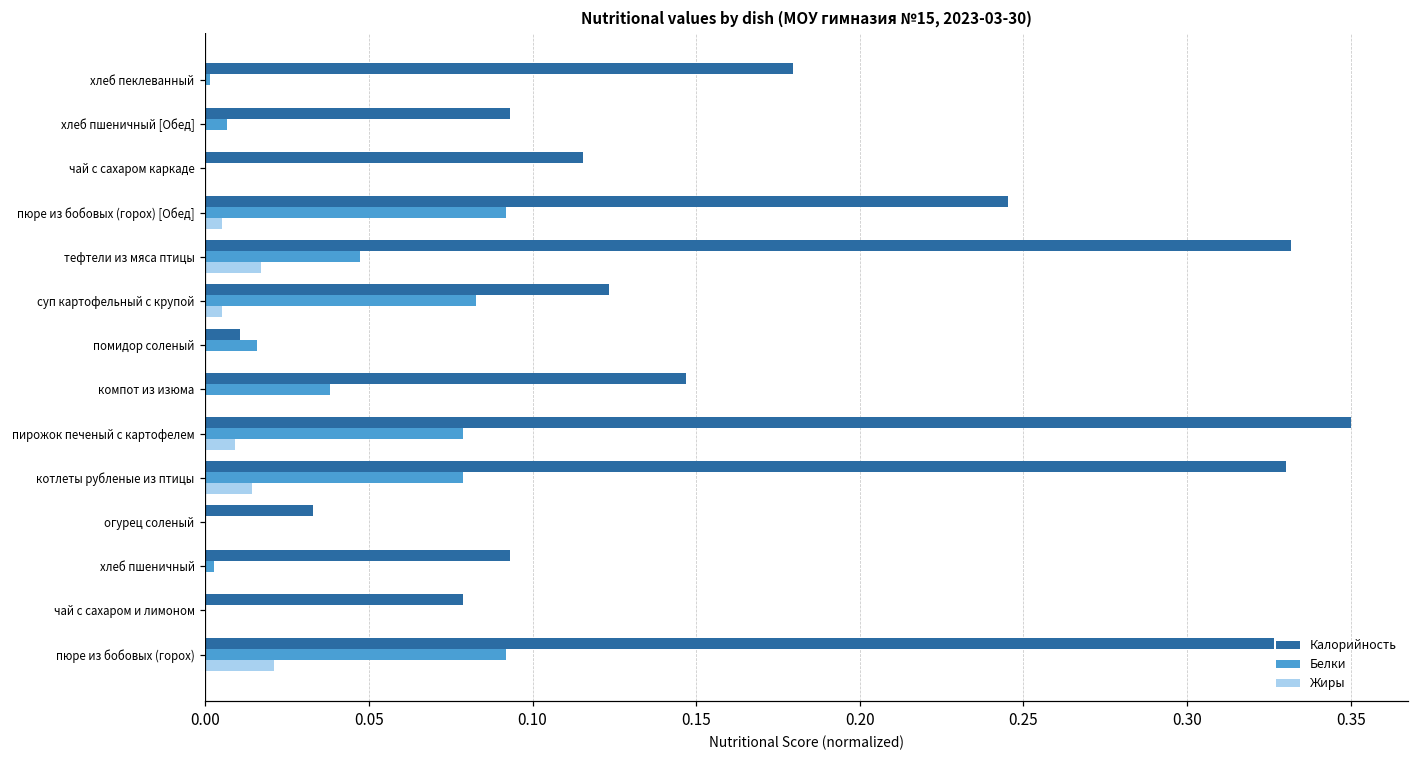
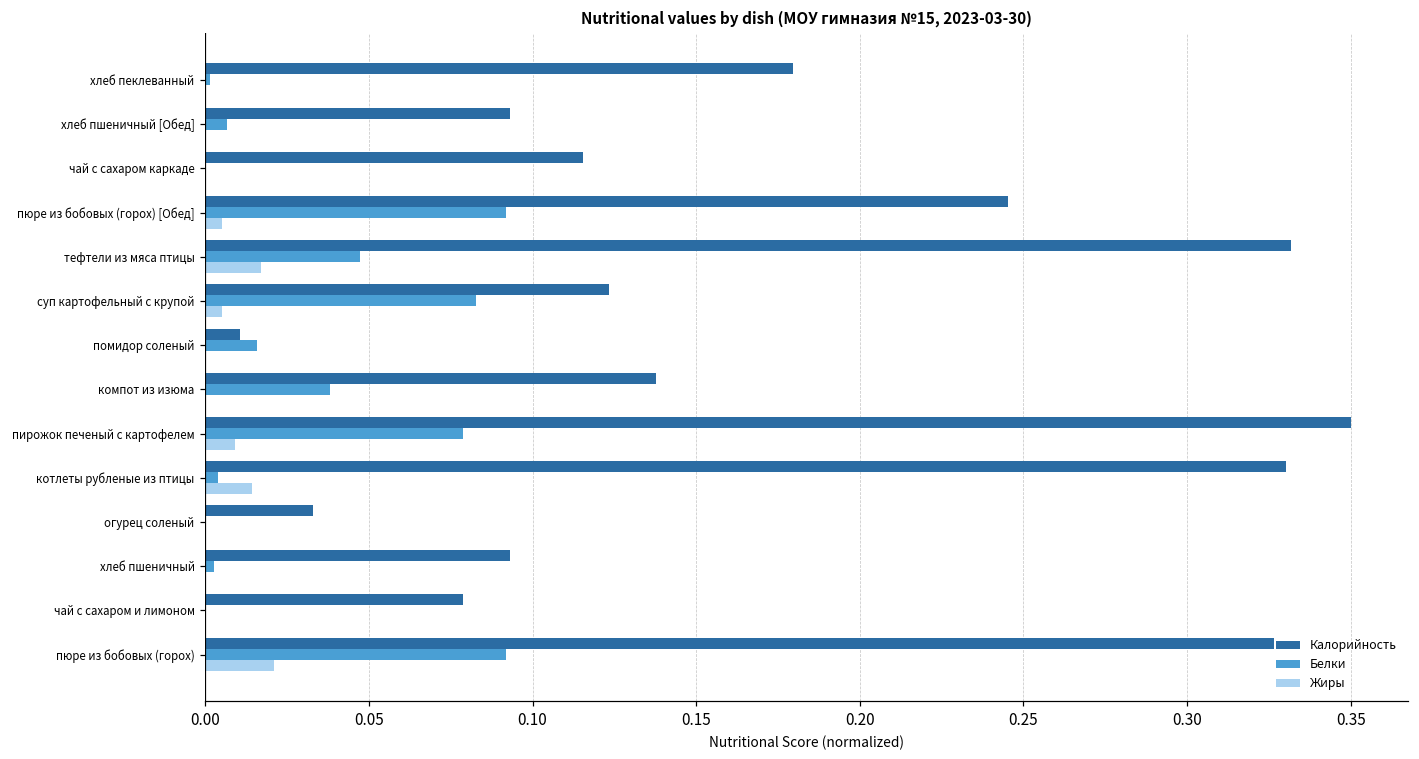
Калорийность, компот из изюма: 0.147 -> 0.138
Белки, котлеты рубленые из птицы: 0.079 -> 0.004
